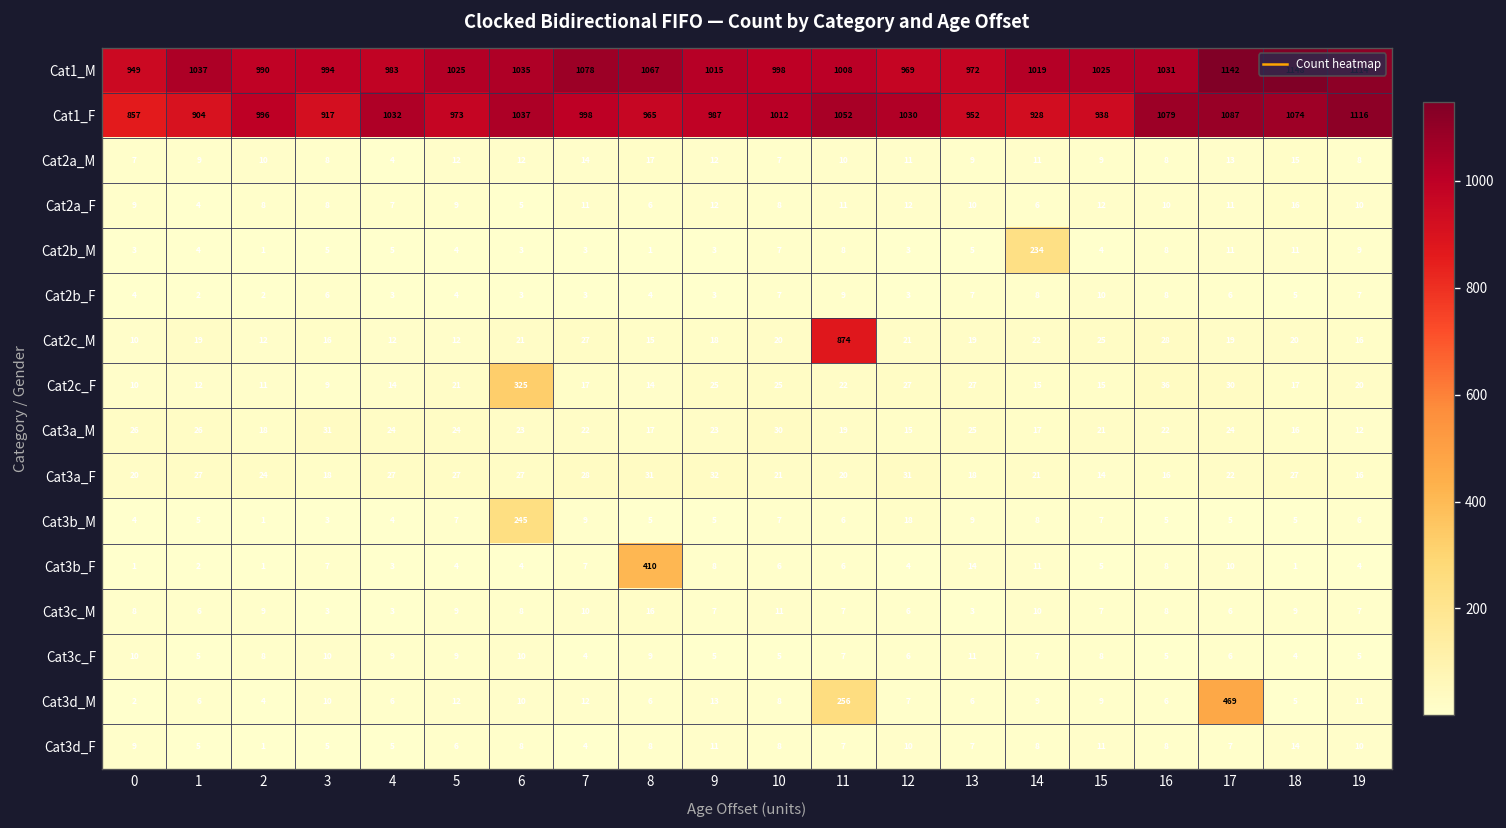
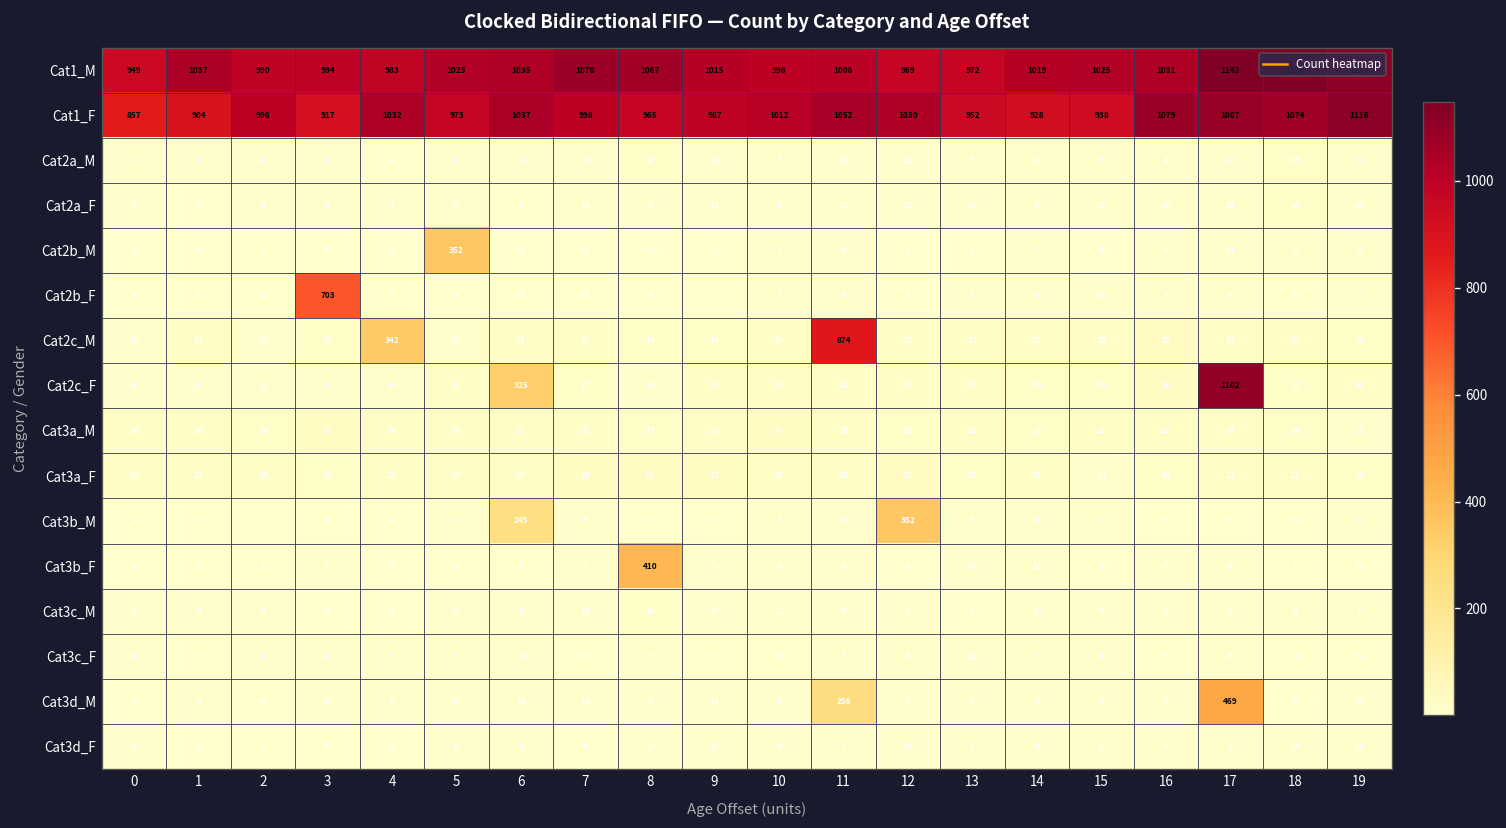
Cat2b_M, 5: 4 -> 352
Cat2b_M, 14: 234 -> 7
Cat2b_F, 3: 6 -> 703
Cat2c_M, 4: 12 -> 342
Cat2c_F, 17: 30 -> 1102
Cat3b_M, 12: 18 -> 352
